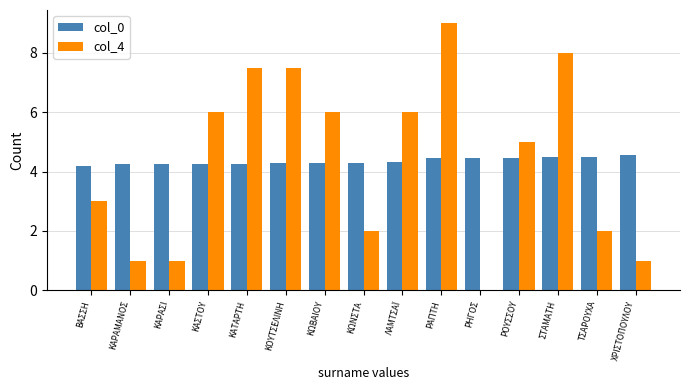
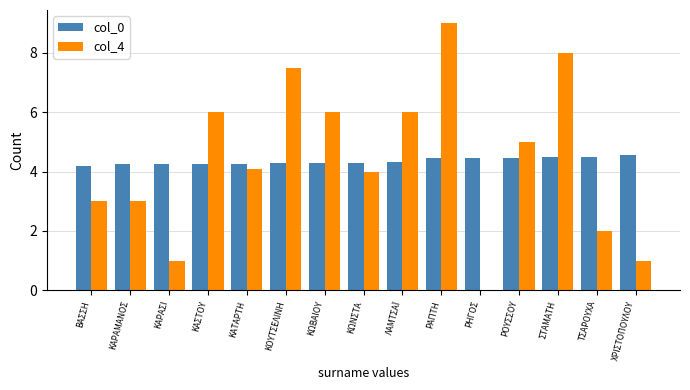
col_4, ΚΑΡΑΜΑΝΟΣ: 1 -> 3
col_4, ΚΑΤΑΡΤΗ: 7.5 -> 4.1
col_4, ΚΩΝΣΤΑ: 2 -> 4
